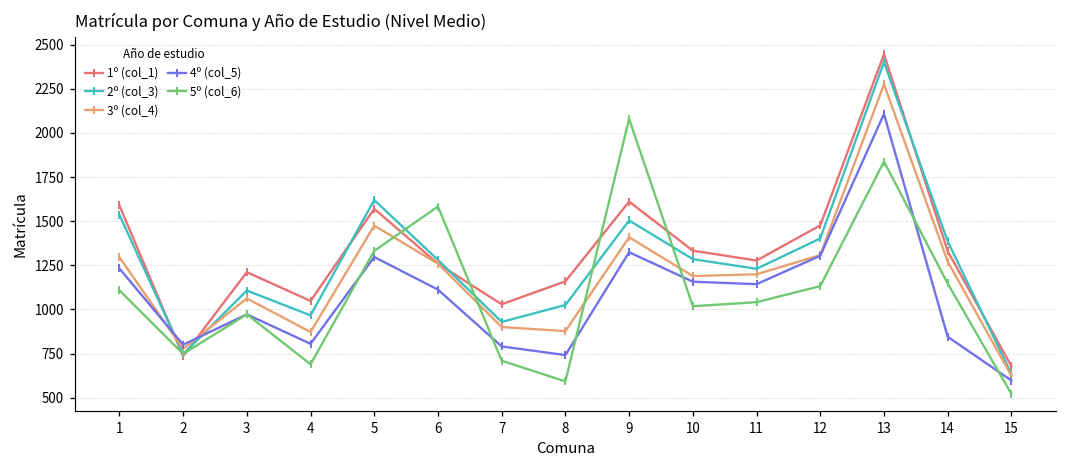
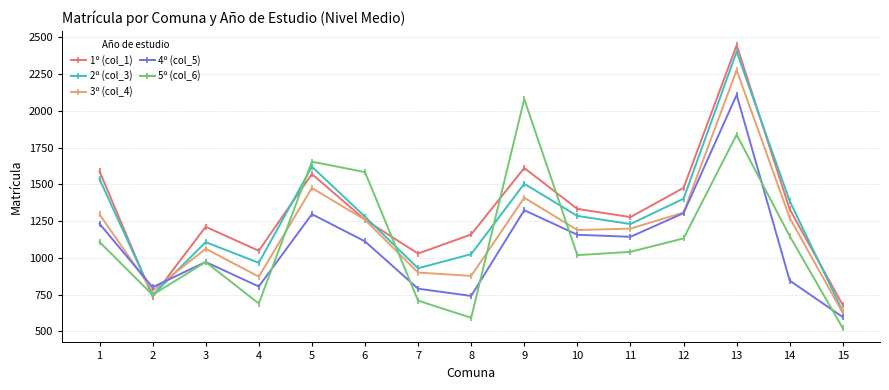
5º (col_6), 5: 1330 -> 1650
